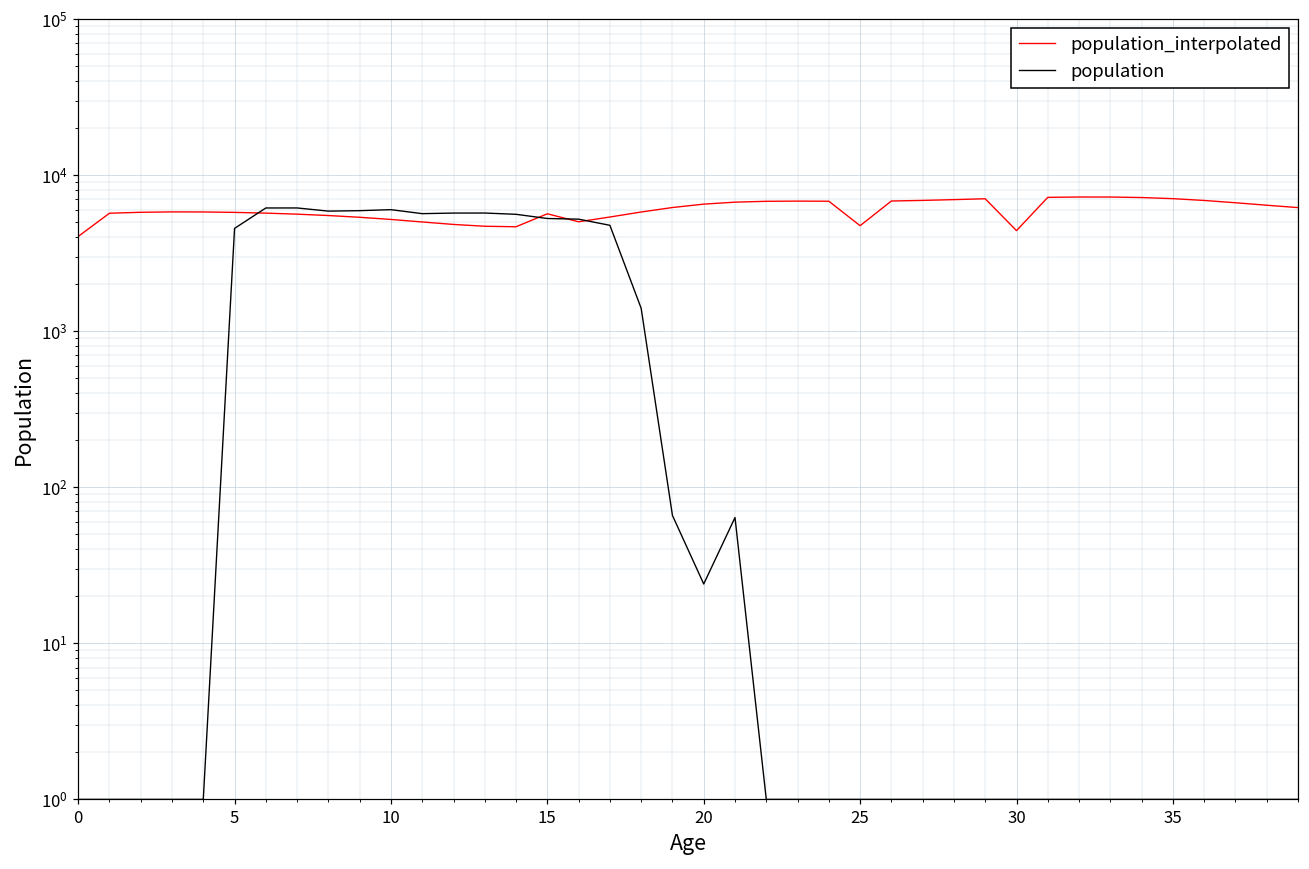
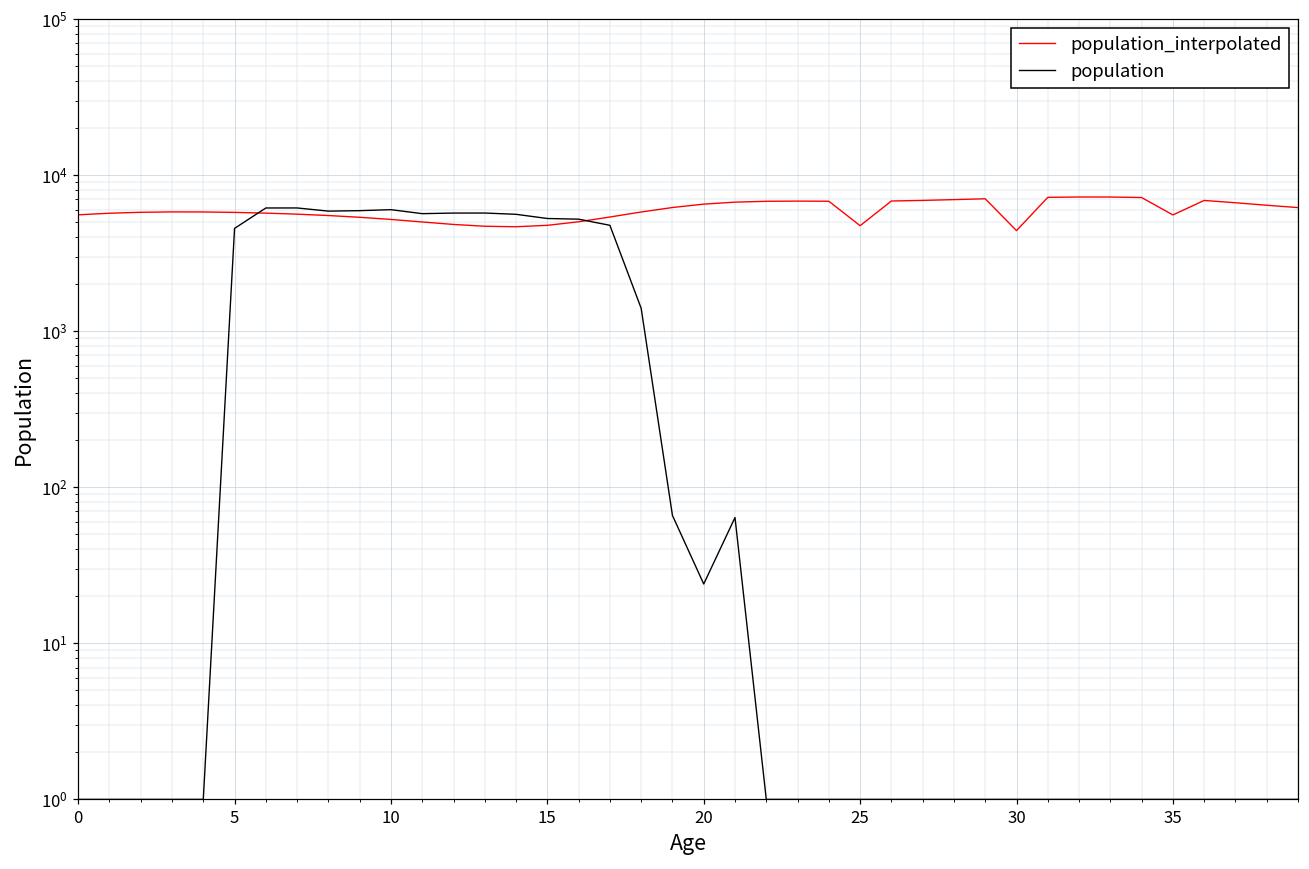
population_interpolated, 0: 4000 -> 5600
population_interpolated, 15: 5700 -> 4800
population_interpolated, 35: 7000 -> 5600
